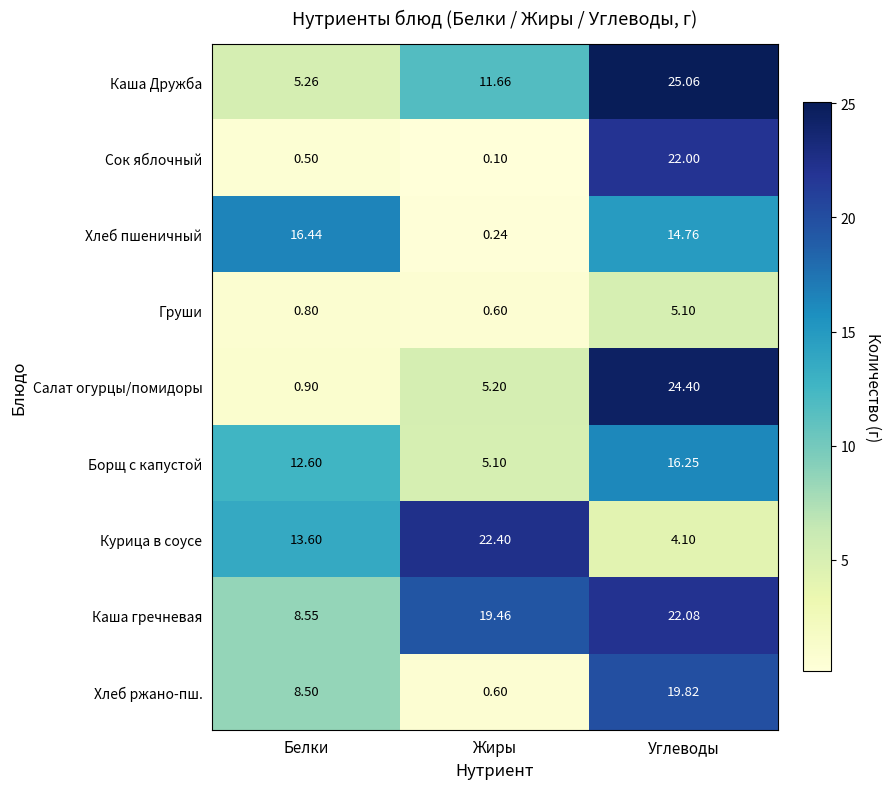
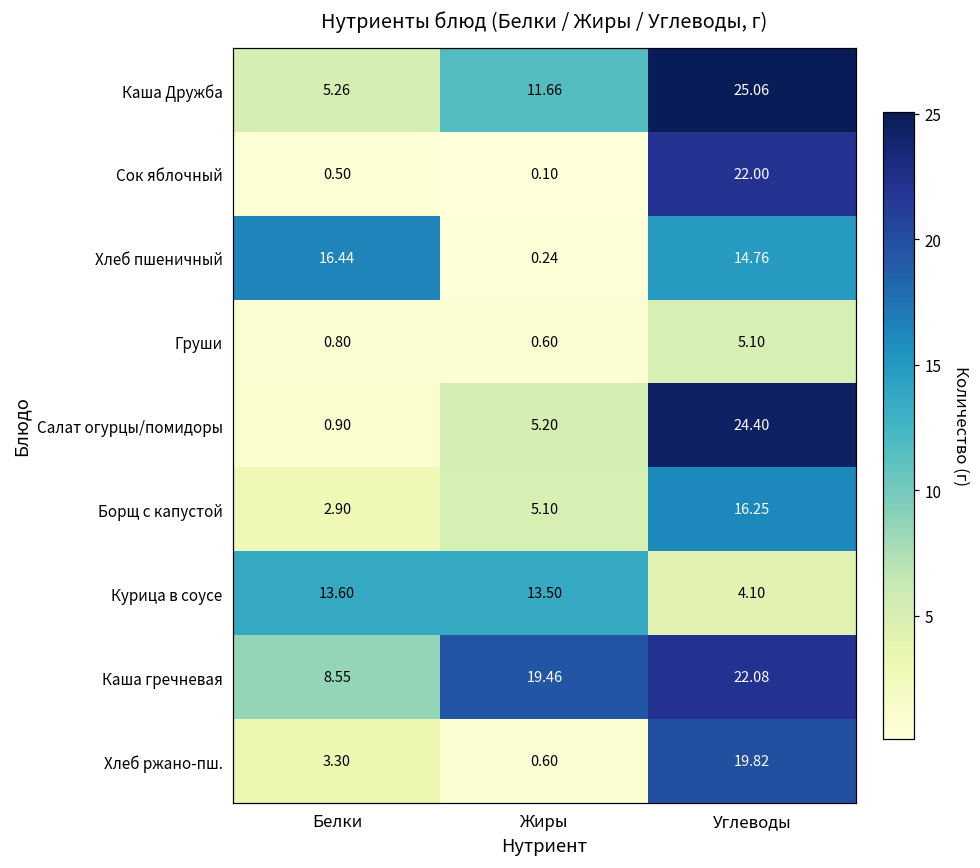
Борщ с капустой, Белки: 12.60 -> 2.90
Курица в соусе, Жиры: 22.40 -> 13.50
Хлеб ржано-пш., Белки: 8.50 -> 3.30
